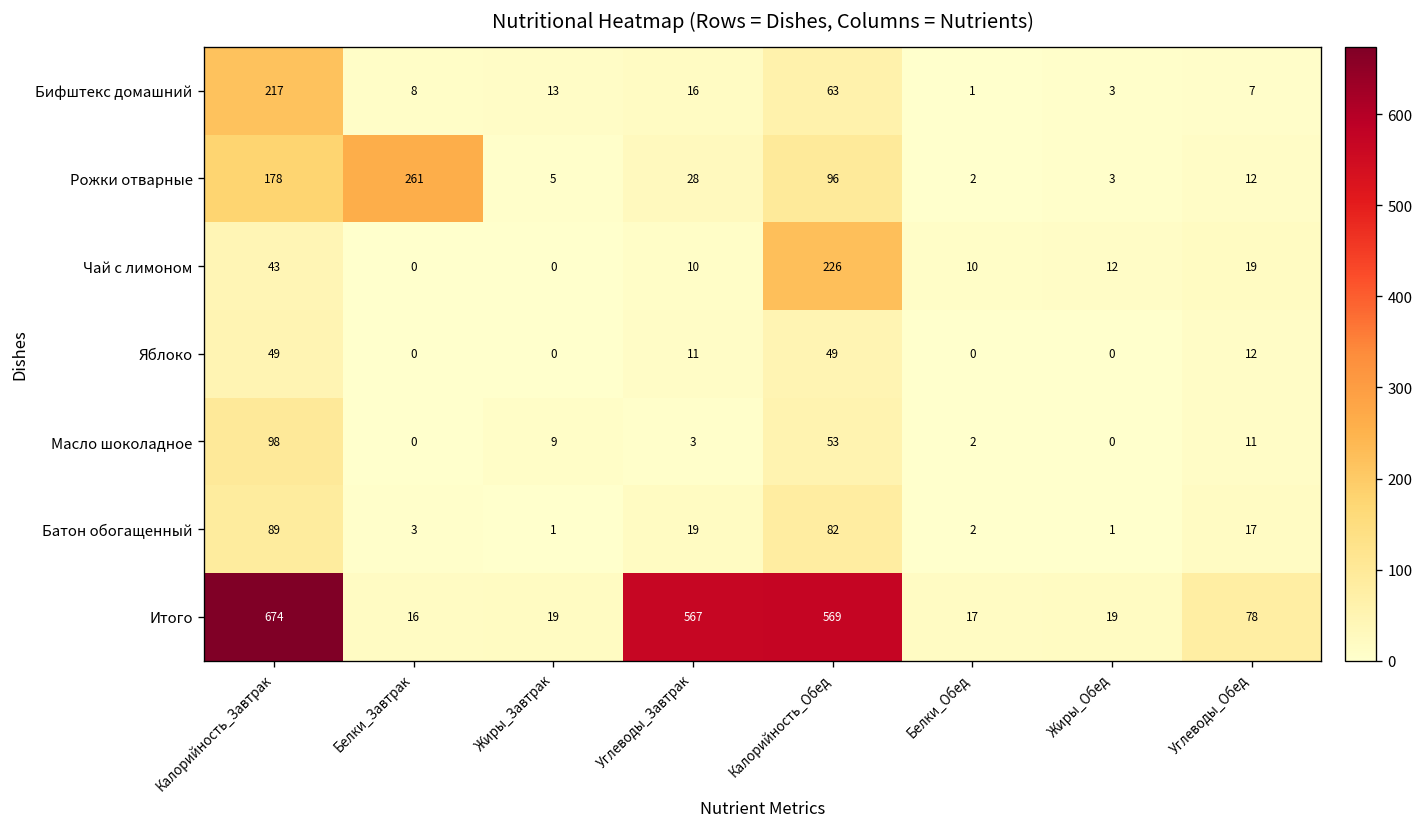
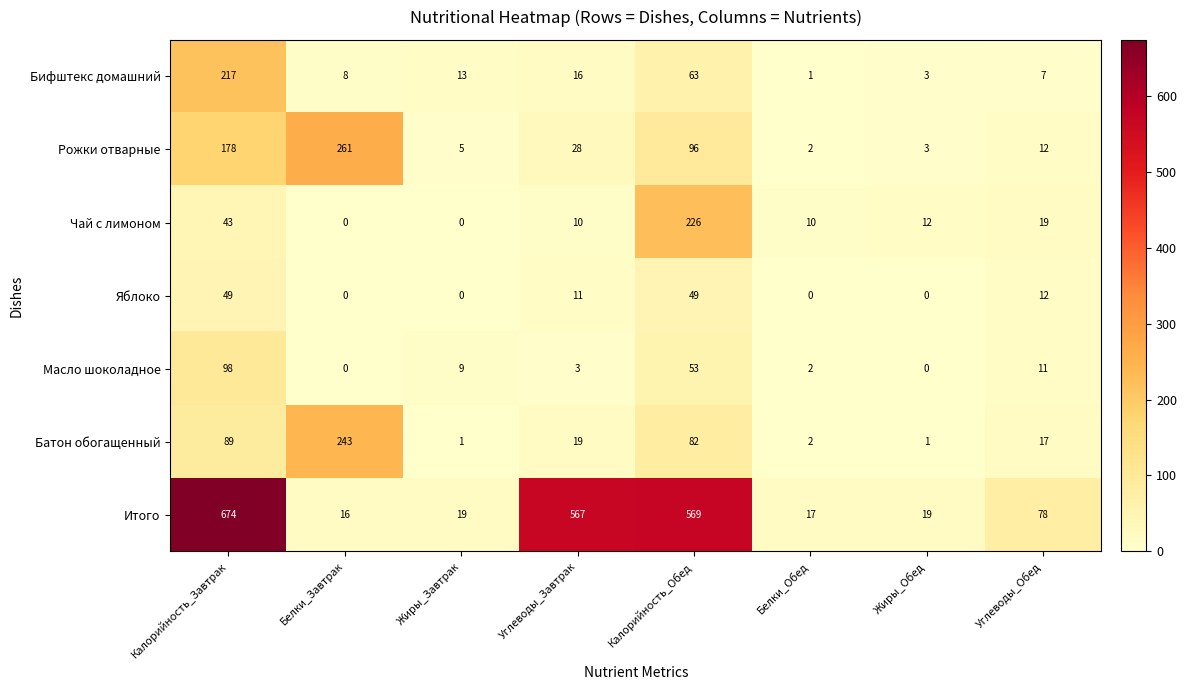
Батон обогащенный, Белки_Завтрак: 3 -> 243
